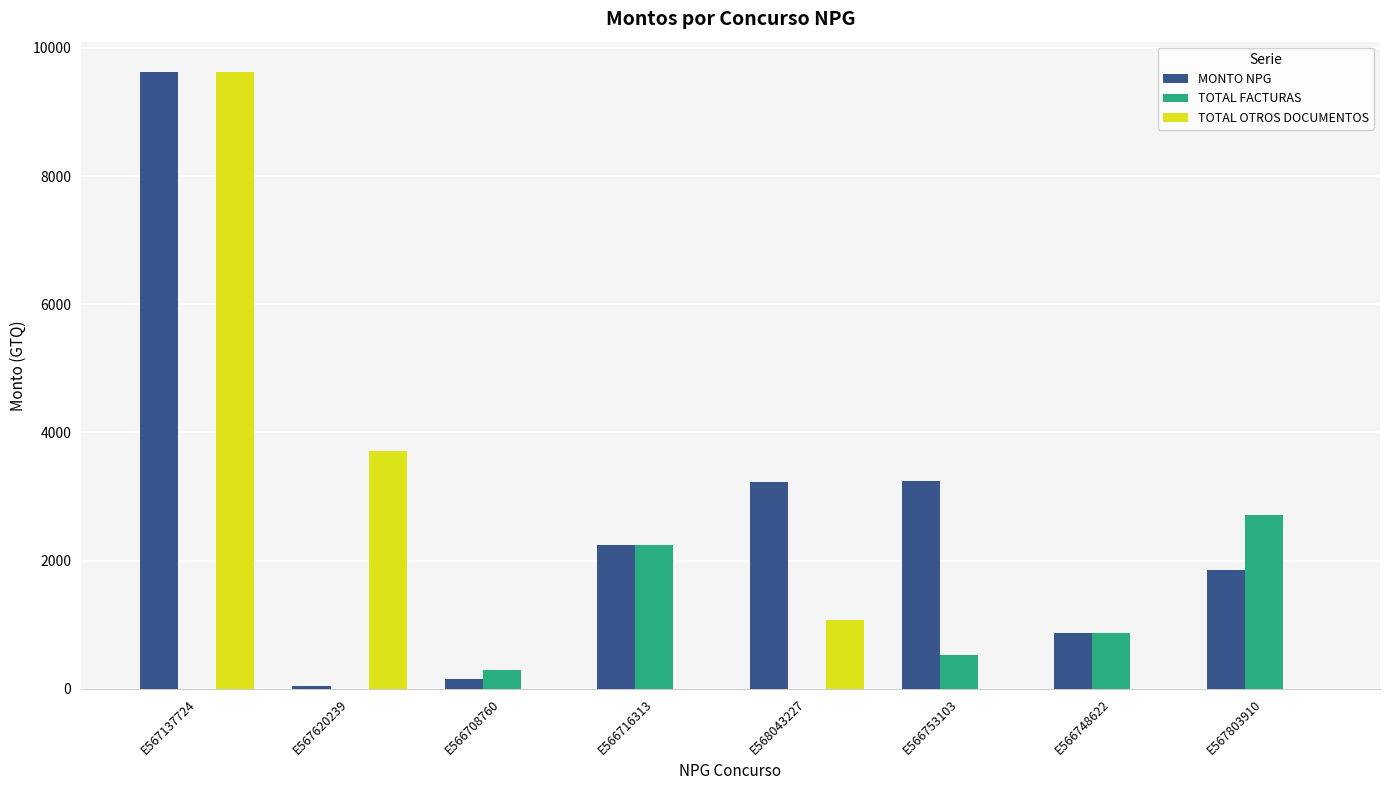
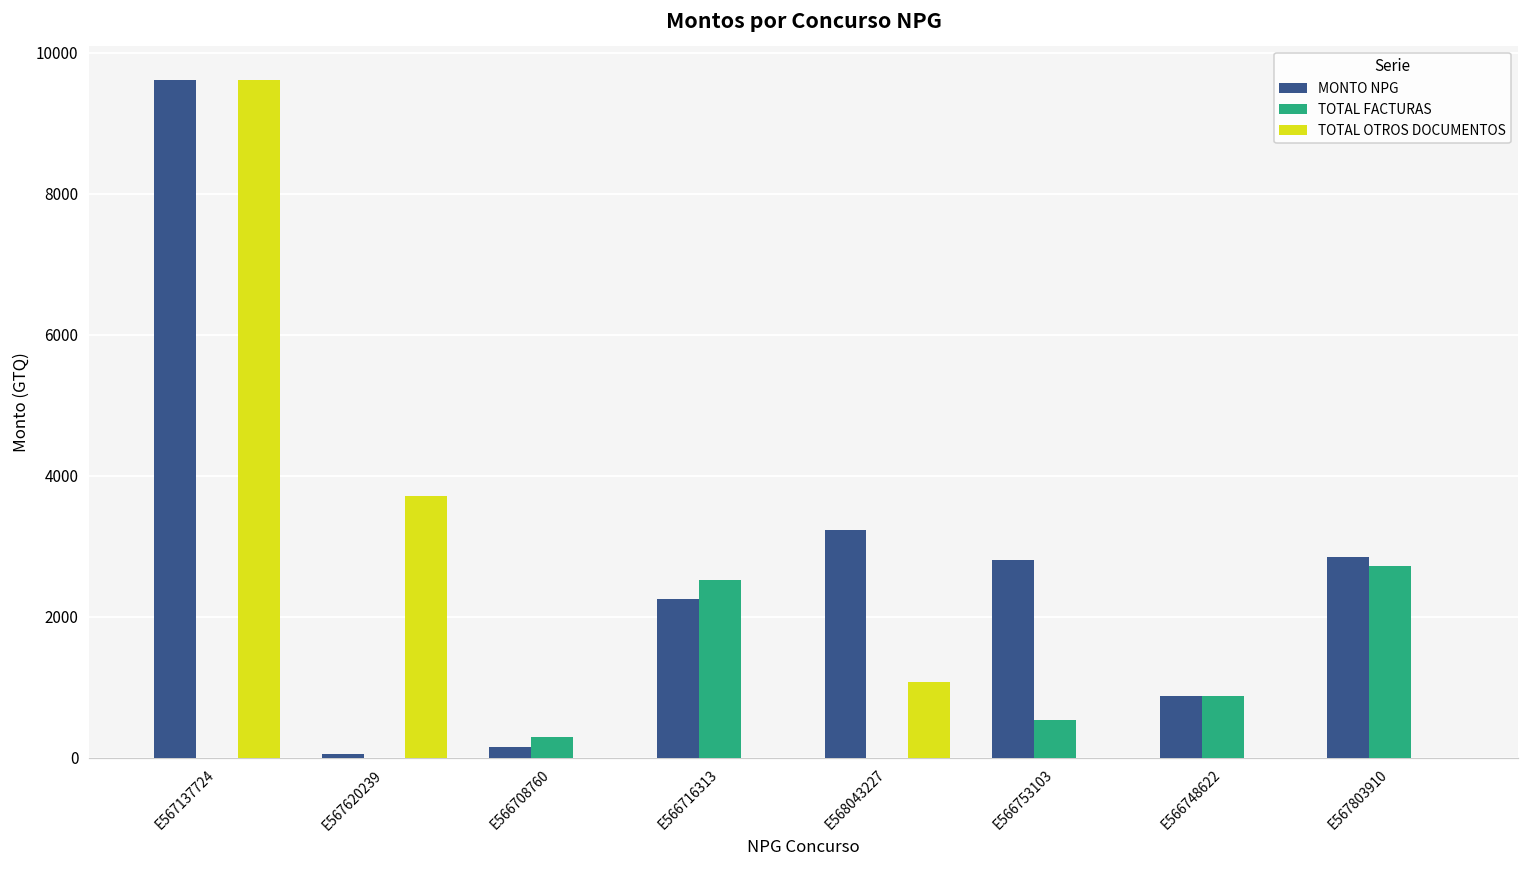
TOTAL FACTURAS, E566716313: 2300 -> 2500
MONTO NPG, E566753103: 3200 -> 2800
MONTO NPG, E567803910: 1900 -> 2900
